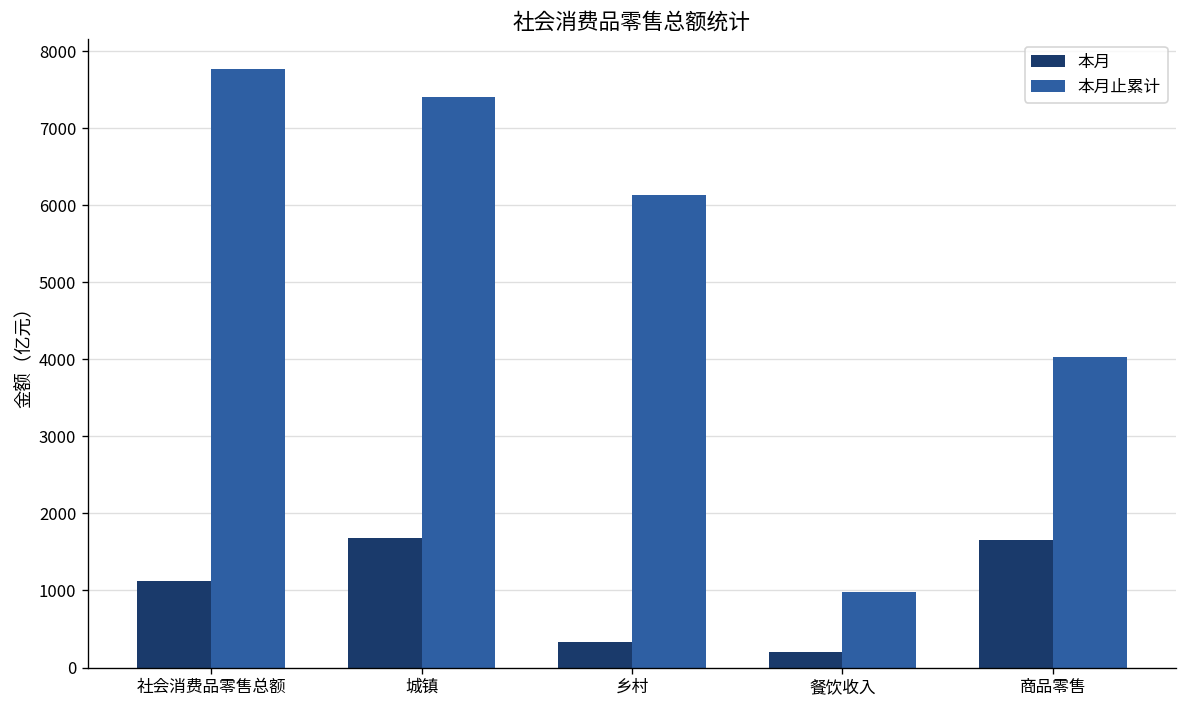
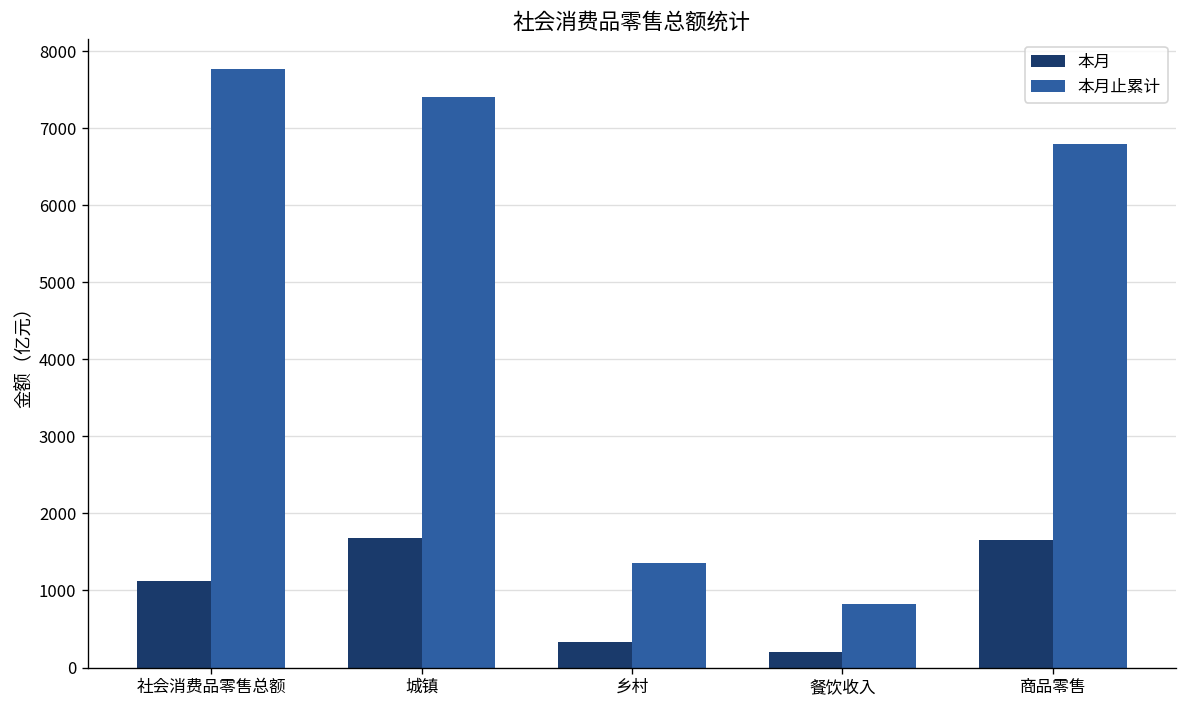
本月止累计, 乡村: 6100 -> 1400
本月止累计, 餐饮收入: 1000 -> 800
本月止累计, 商品零售: 4000 -> 6800
